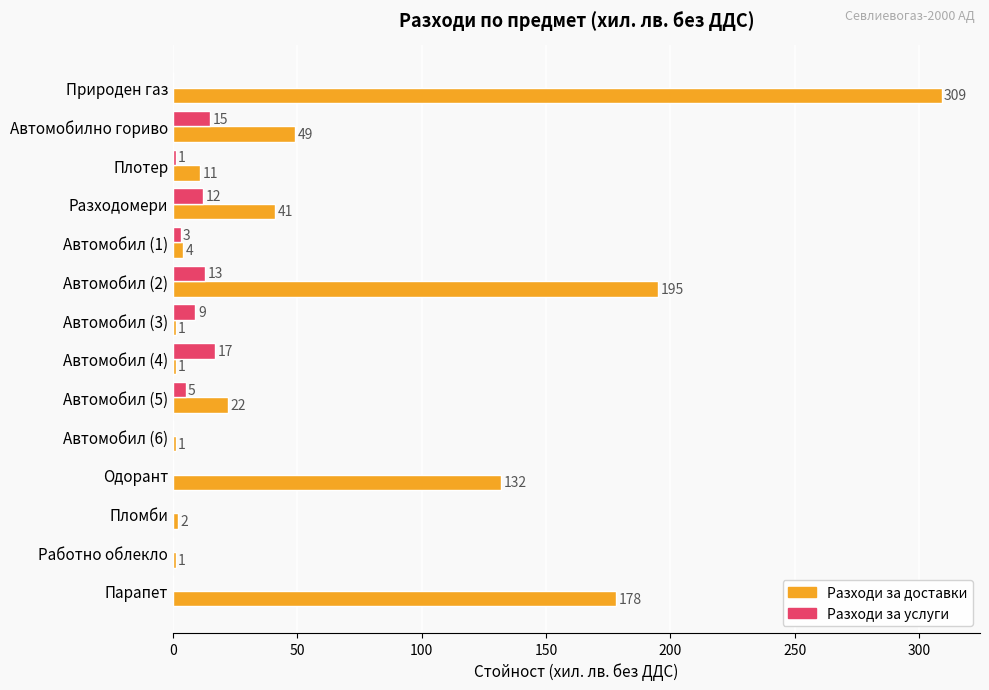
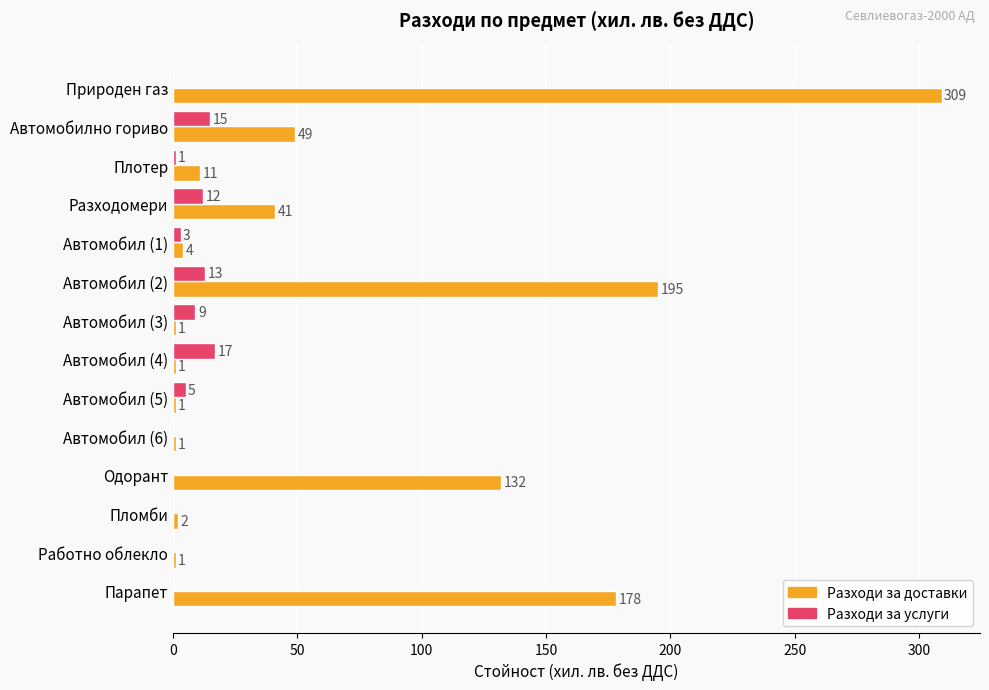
Разходи за доставки, Автомобил (5): 22 -> 1
